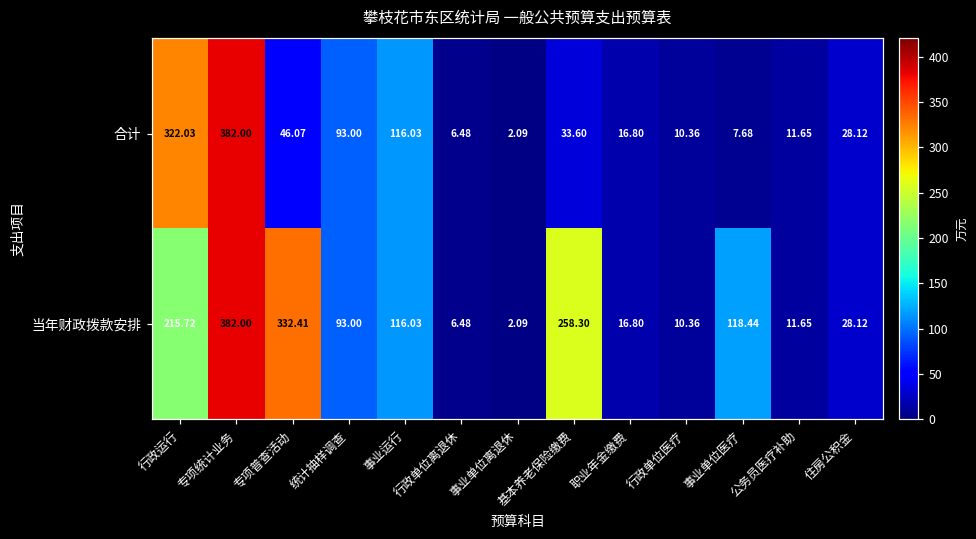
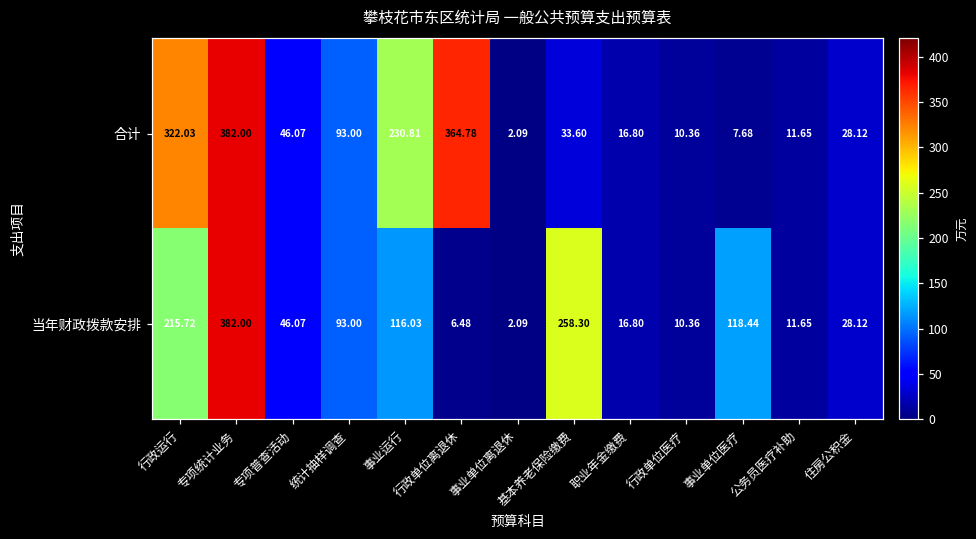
合计, 事业运行: 116.03 -> 230.81
合计, 行政单位离退休: 6.48 -> 364.78
当年财政拨款安排, 专项普查活动: 332.41 -> 46.07
